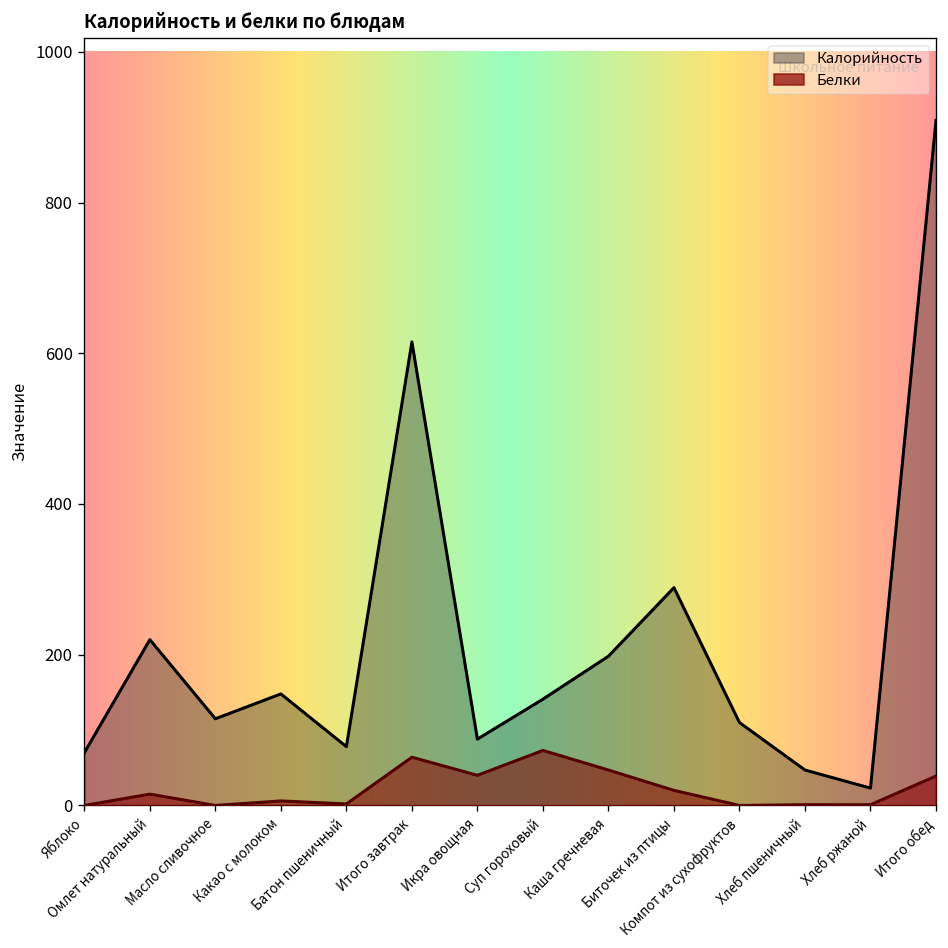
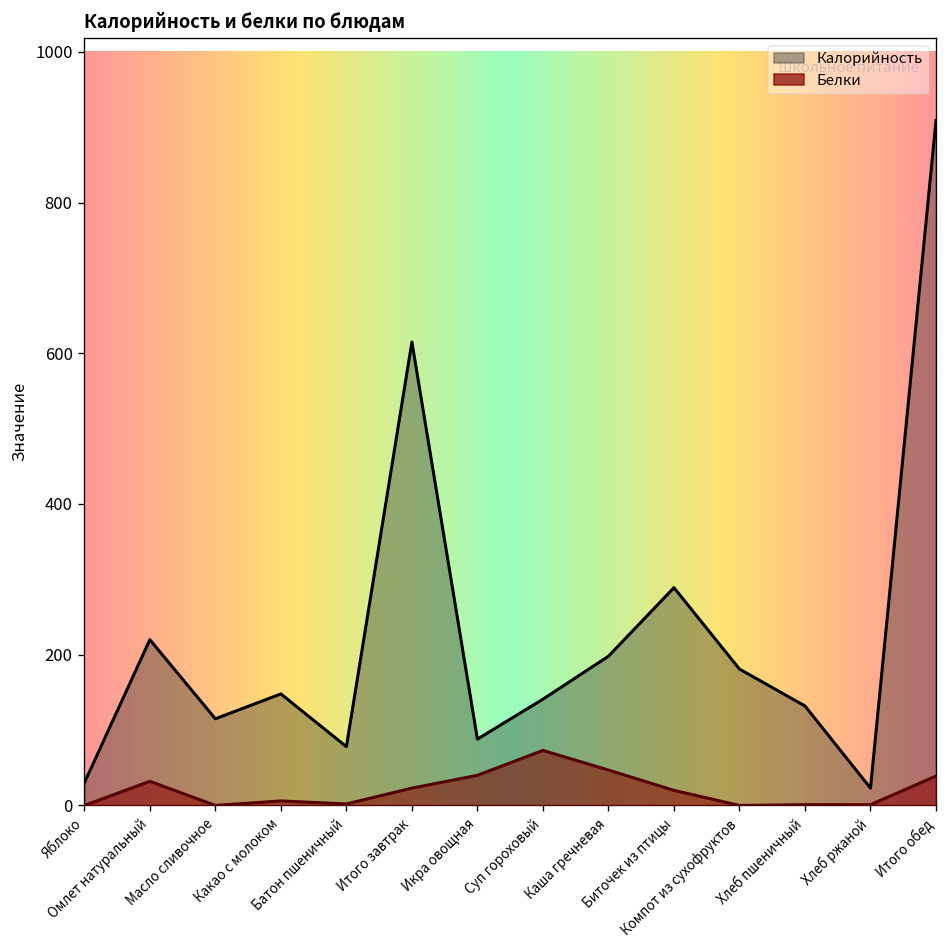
Калорийность, Яблоко: 70 -> 30
Белки, Омлет натуральный: 20 -> 30
Белки, Итого завтрак: 60 -> 20
Калорийность, Компот из сухофруктов: 110 -> 180
Калорийность, Хлеб пшеничный: 50 -> 130
